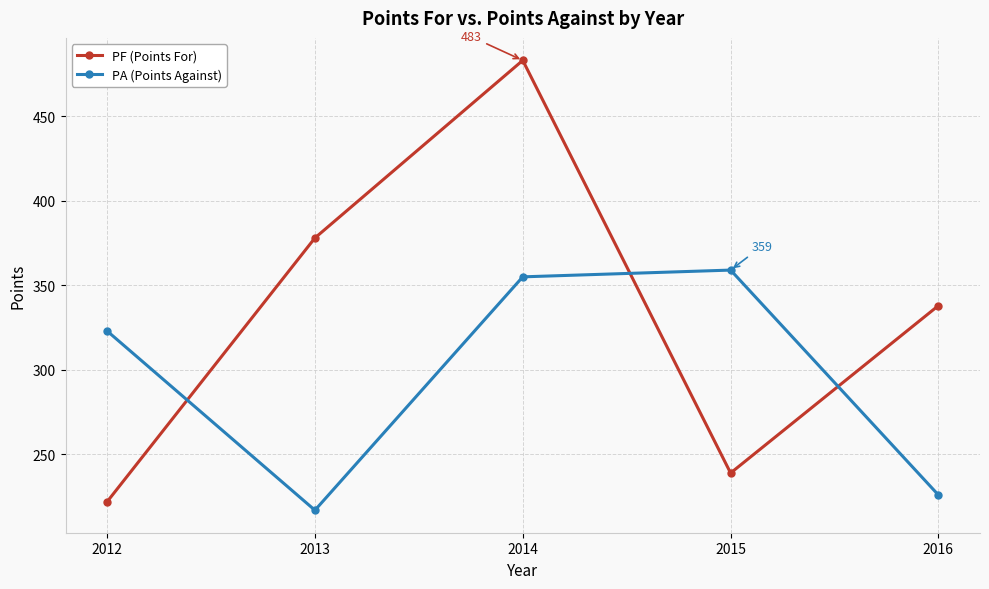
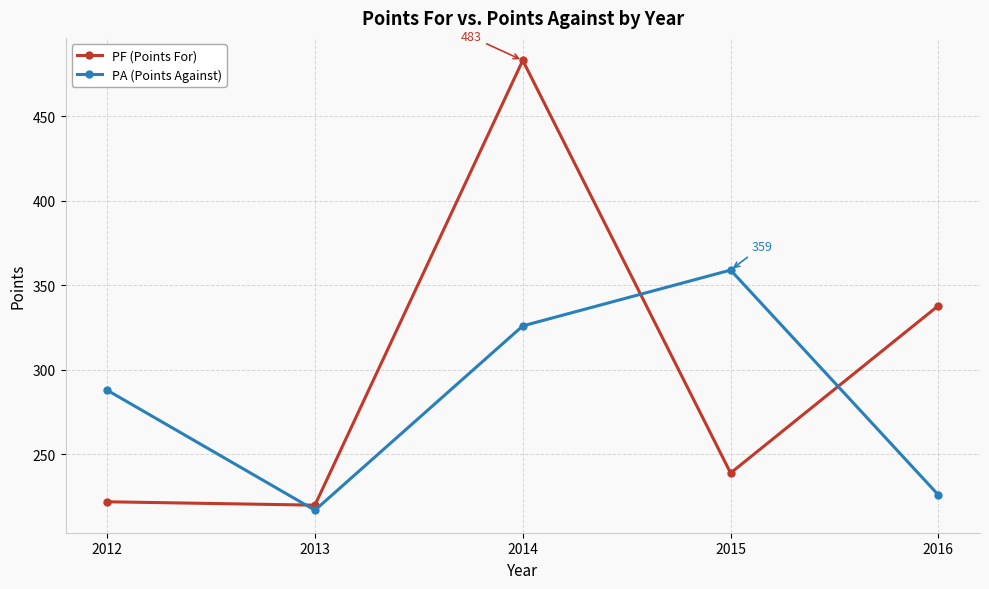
PA (Points Against), 2012: 323 -> 288
PF (Points For), 2013: 378 -> 220
PA (Points Against), 2014: 355 -> 326
